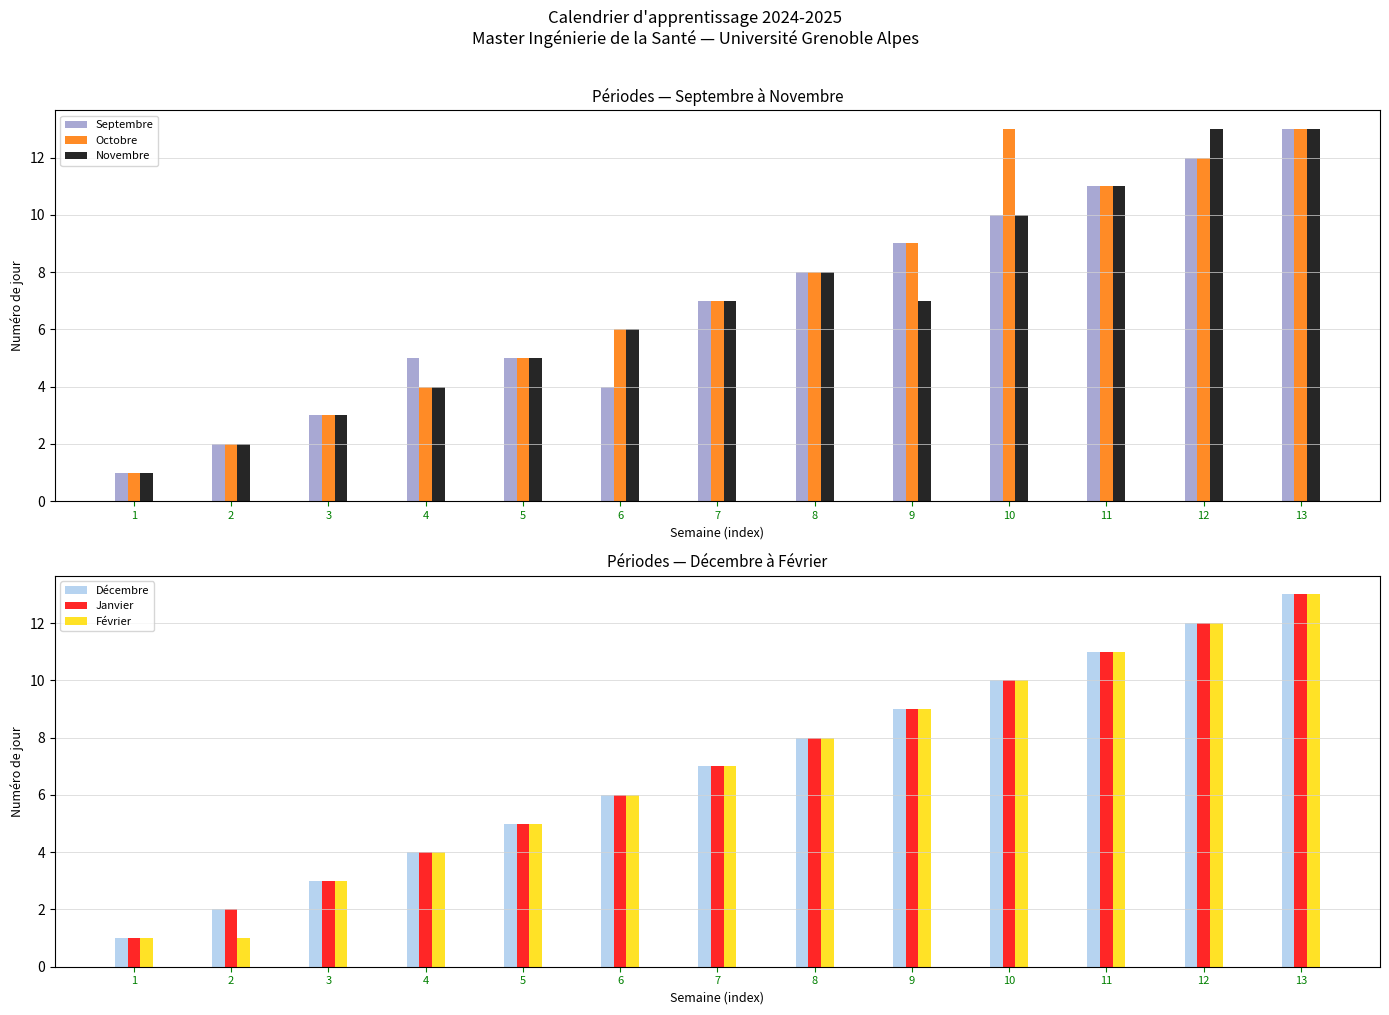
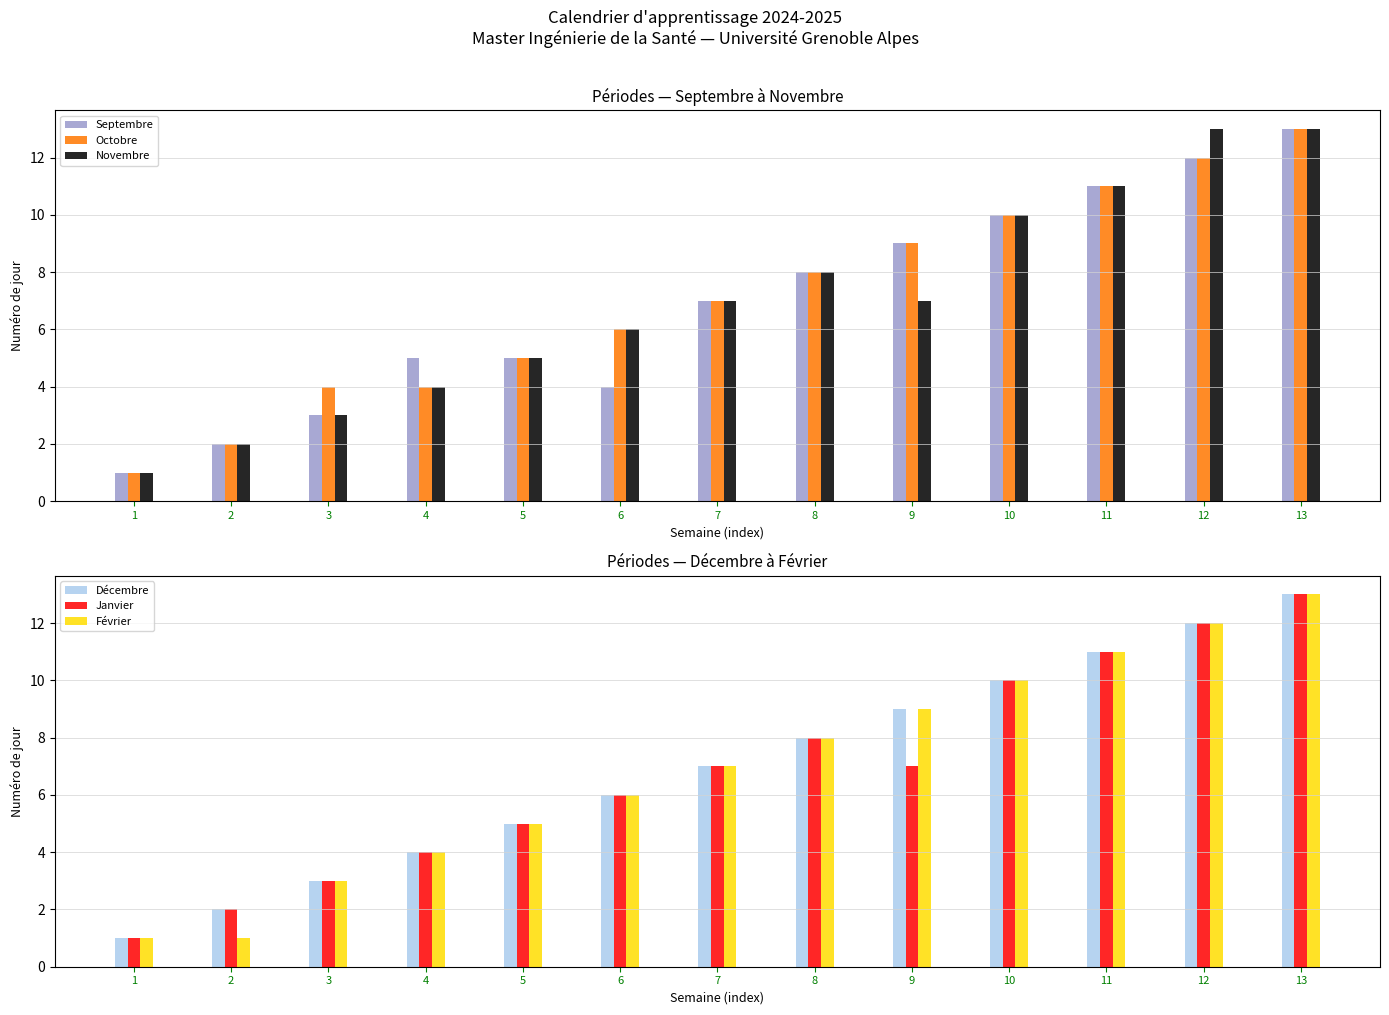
Périodes — Septembre à Novembre, Octobre, 3: 3 -> 4
Périodes — Septembre à Novembre, Octobre, 10: 13 -> 10
Périodes — Décembre à Février, Janvier, 9: 9 -> 7
